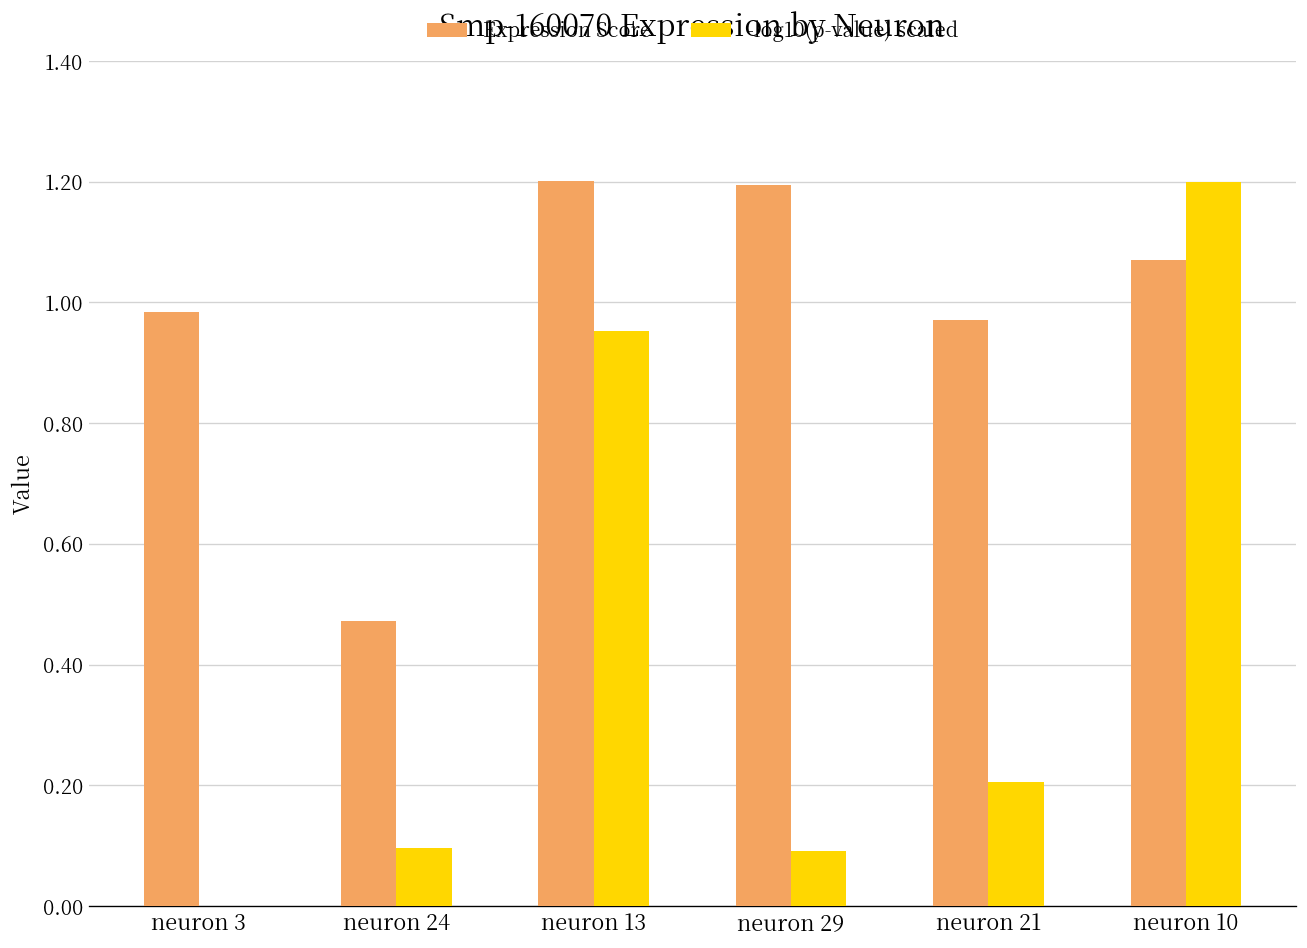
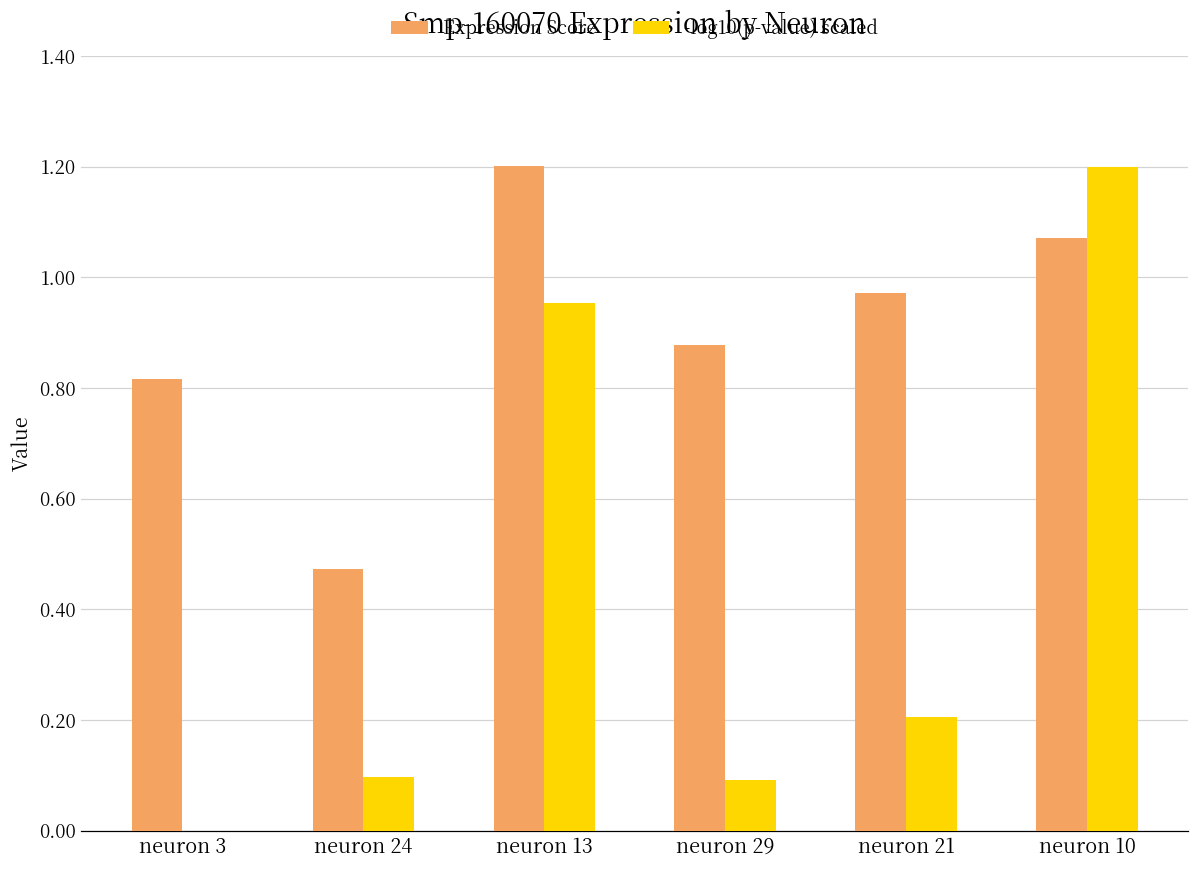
Expression Score, neuron 3: 0.98 -> 0.82
Expression Score, neuron 29: 1.20 -> 0.88
